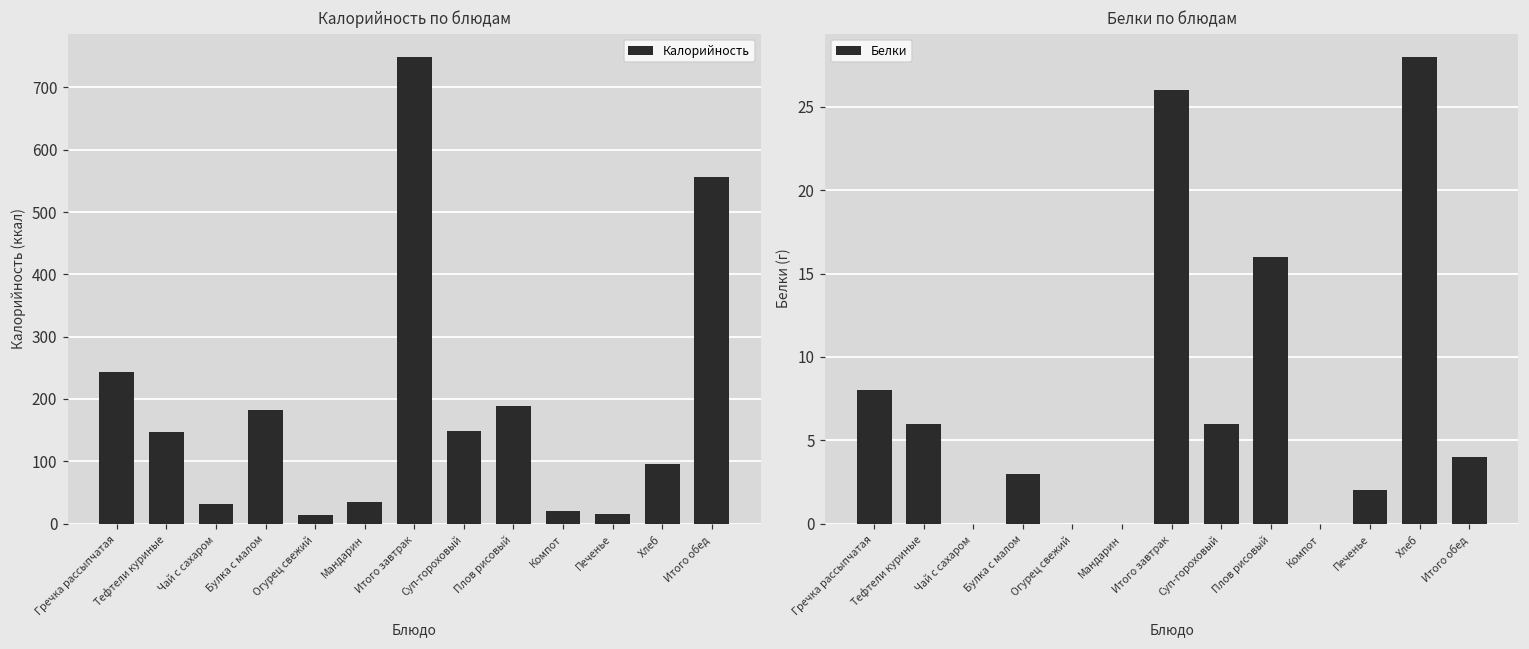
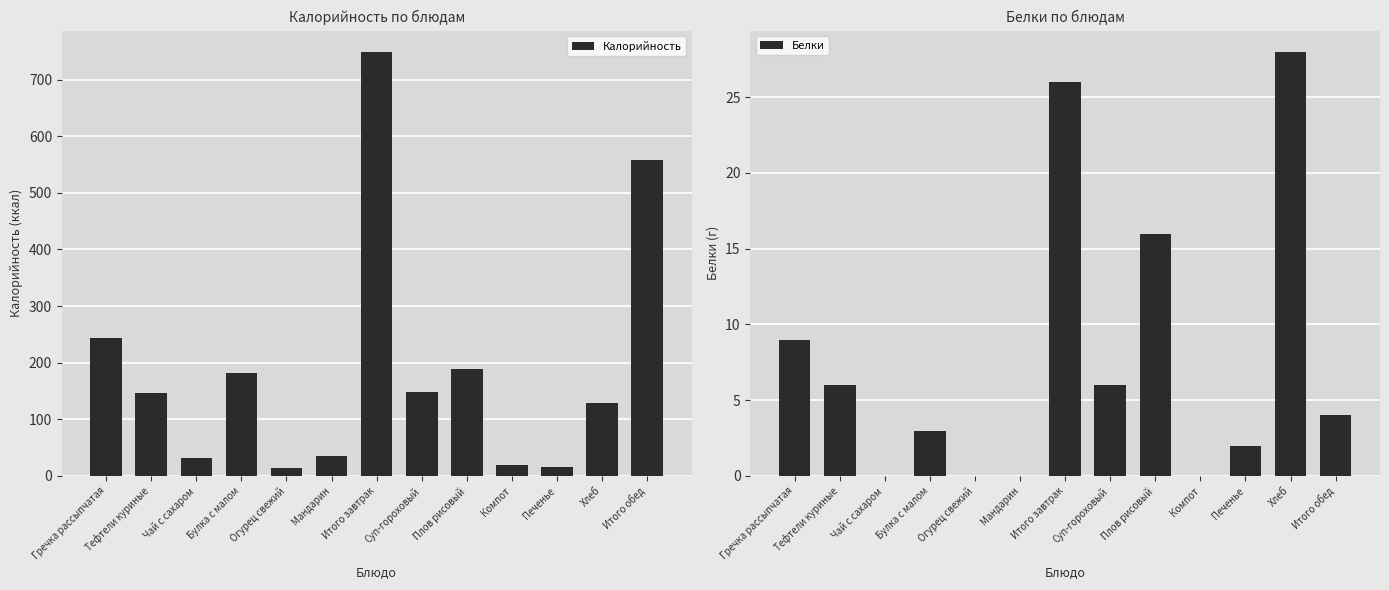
Калорийность по блюдам, Хлеб: 100 -> 130
Белки по блюдам, Гречка рассыпчатая: 8 -> 9
